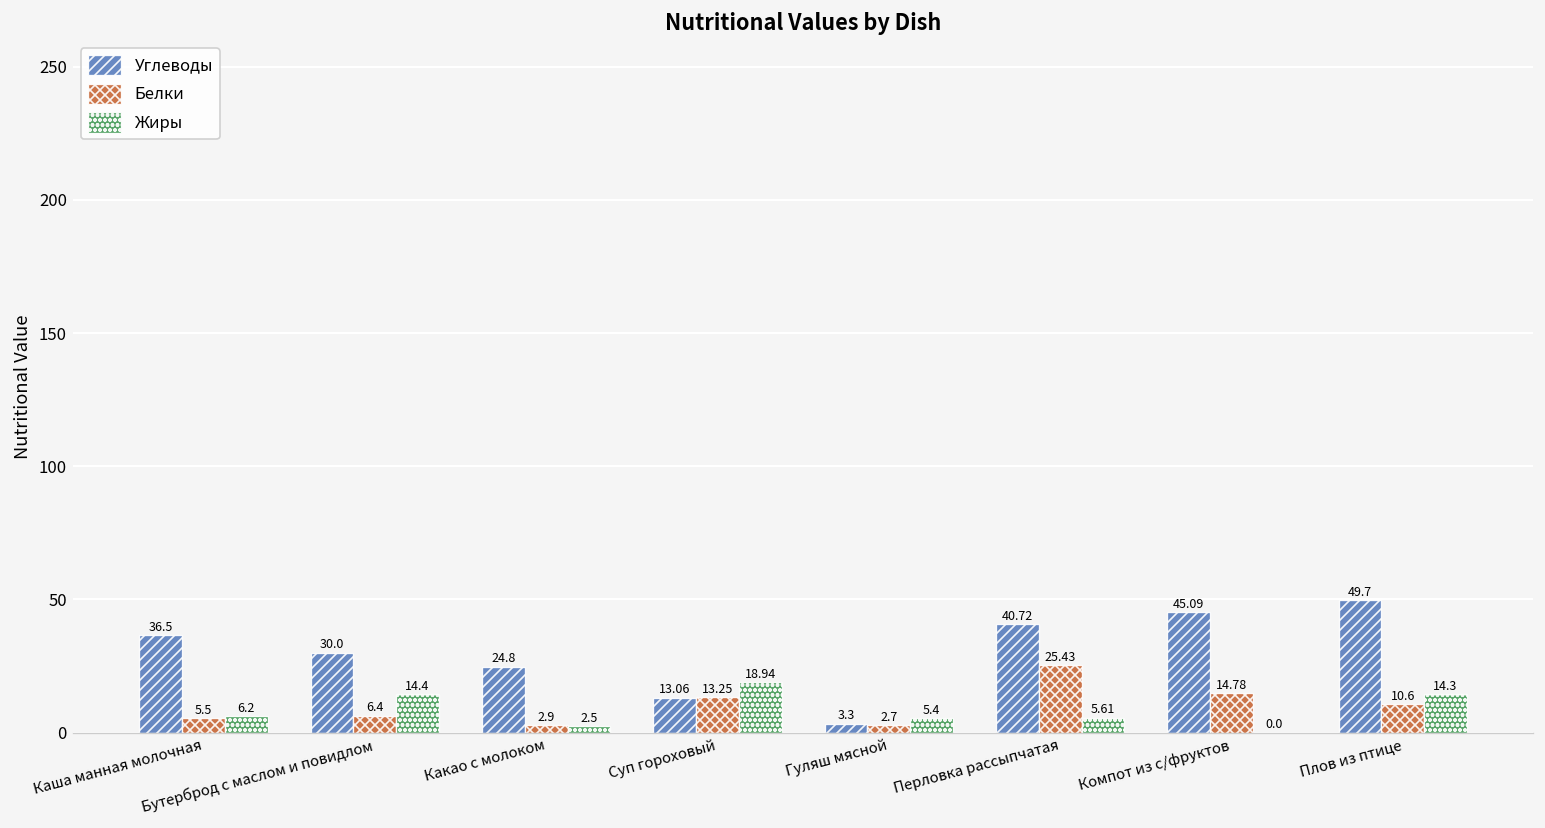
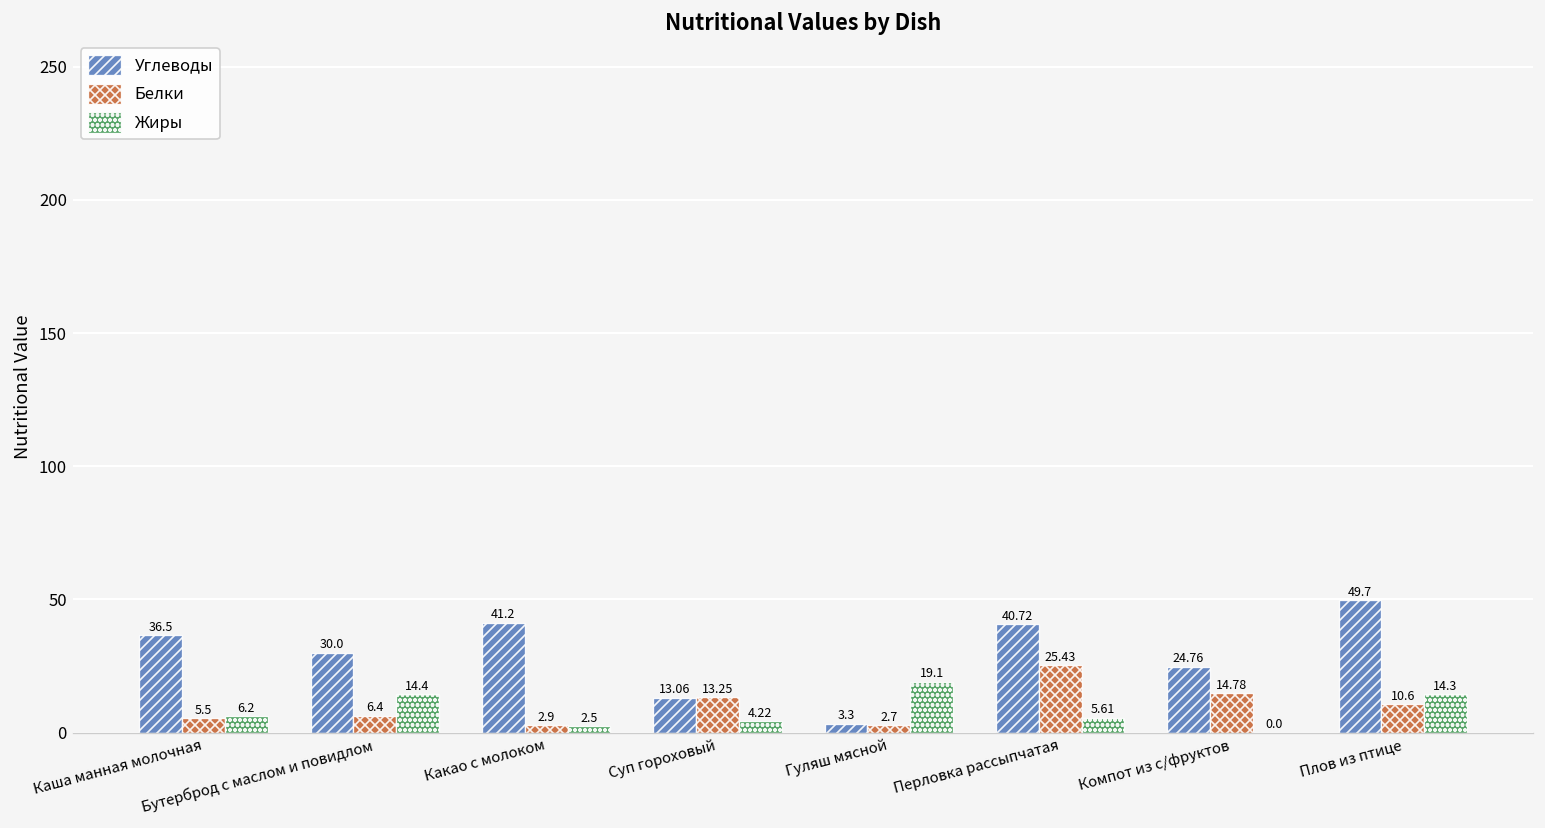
Углеводы, Какао с молоком: 24.8 -> 41.2
Жиры, Суп гороховый: 18.94 -> 4.22
Жиры, Гуляш мясной: 5.4 -> 19.1
Углеводы, Компот из с/фруктов: 45.09 -> 24.76
